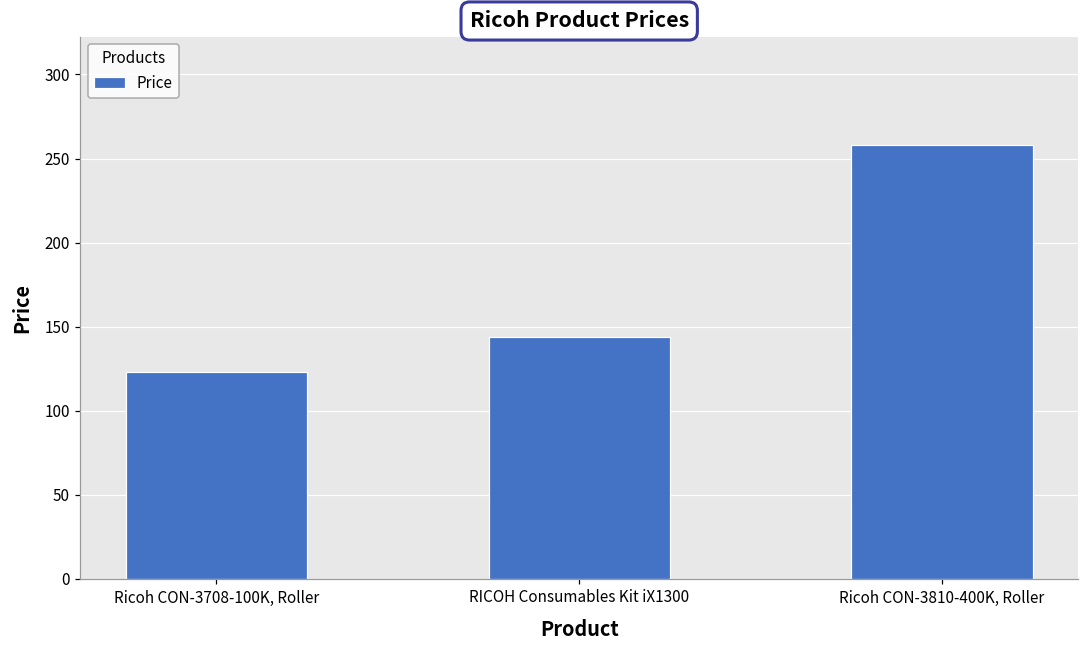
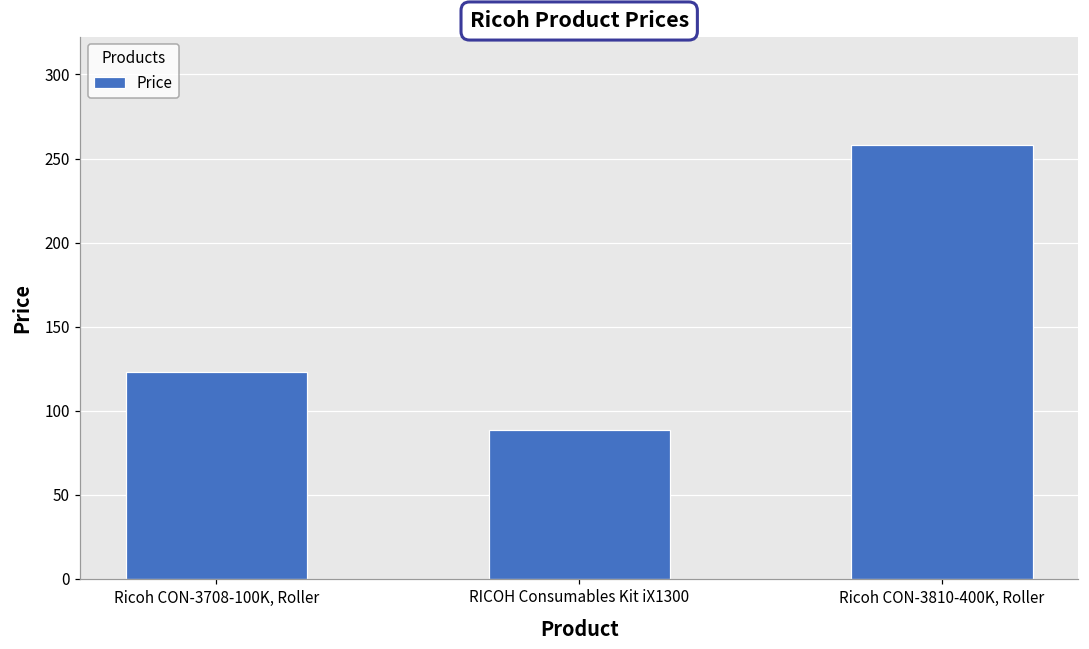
RICOH Consumables Kit iX1300: 144 -> 88
